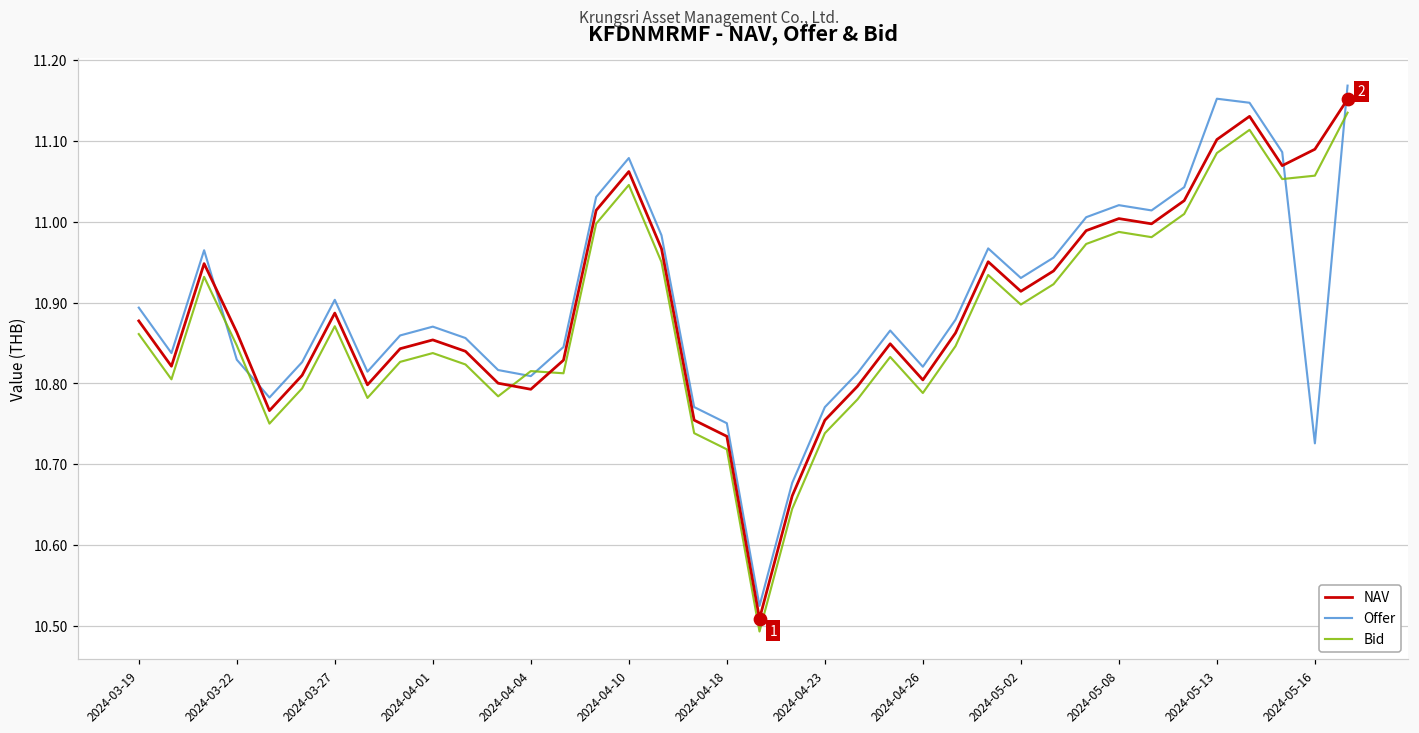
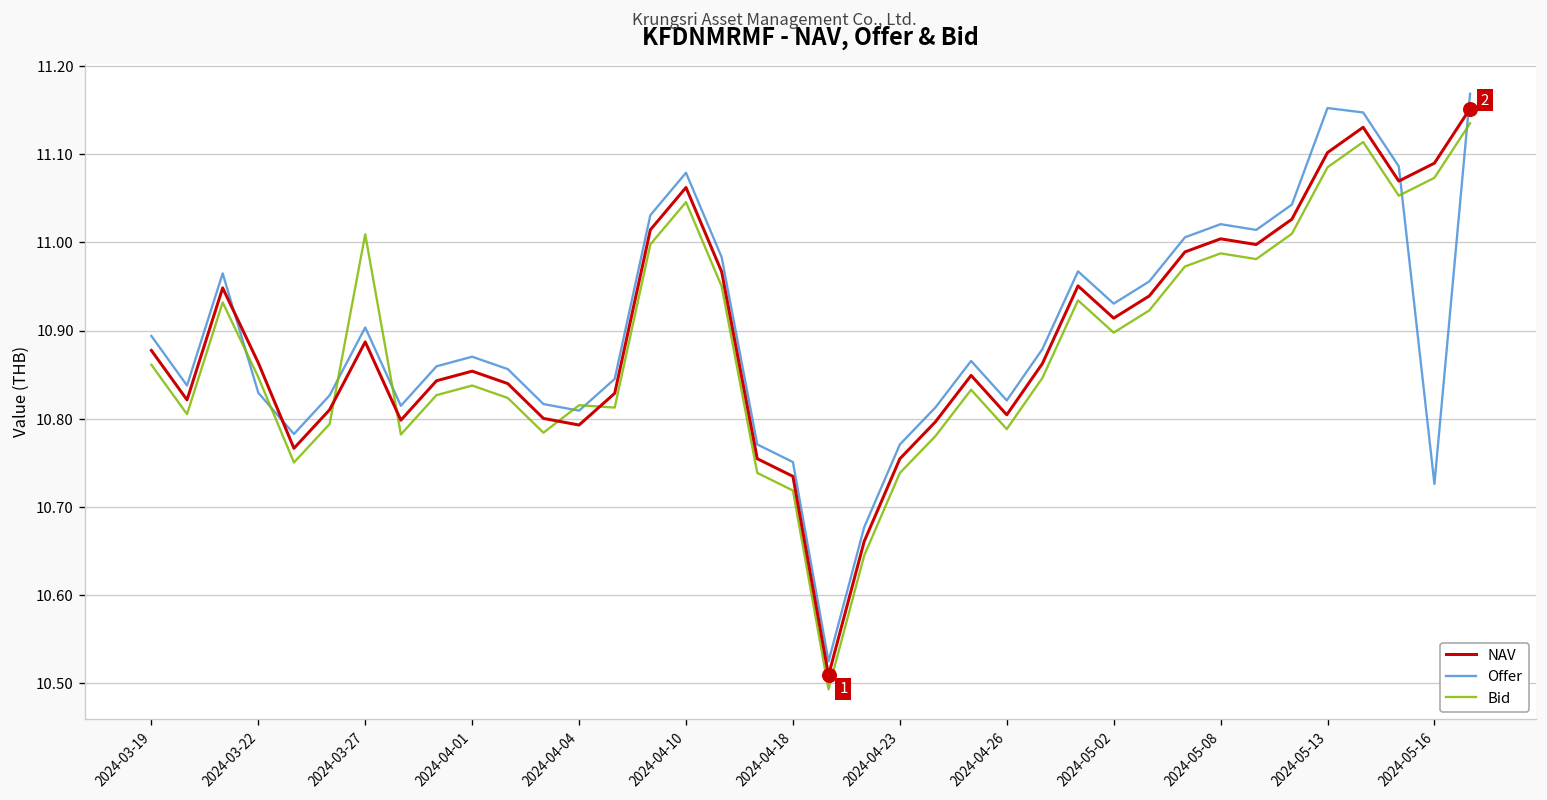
Bid, 2024-03-27: 10.87 -> 11.01
Bid, 2024-05-16: 11.06 -> 11.07
